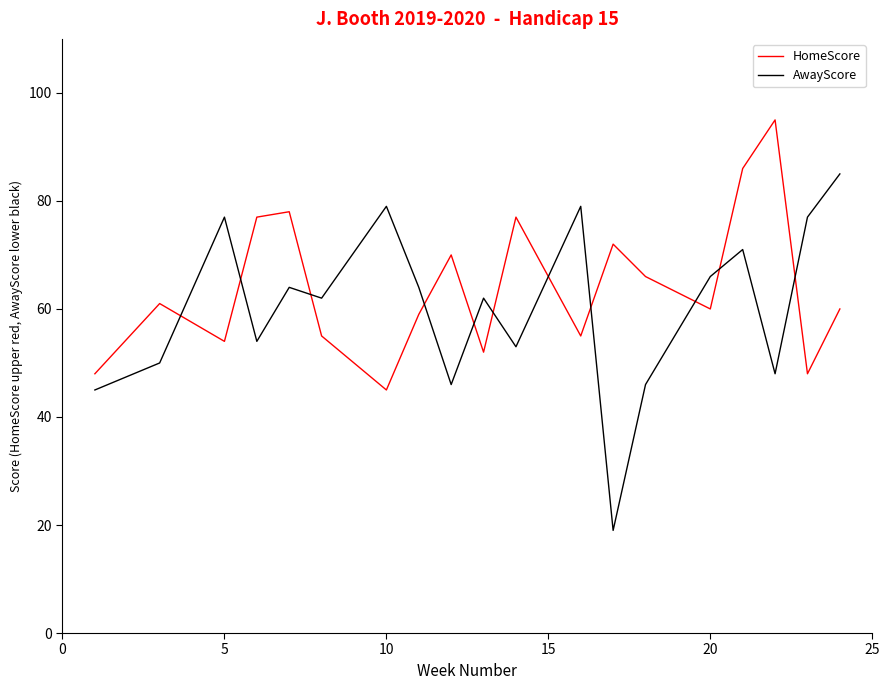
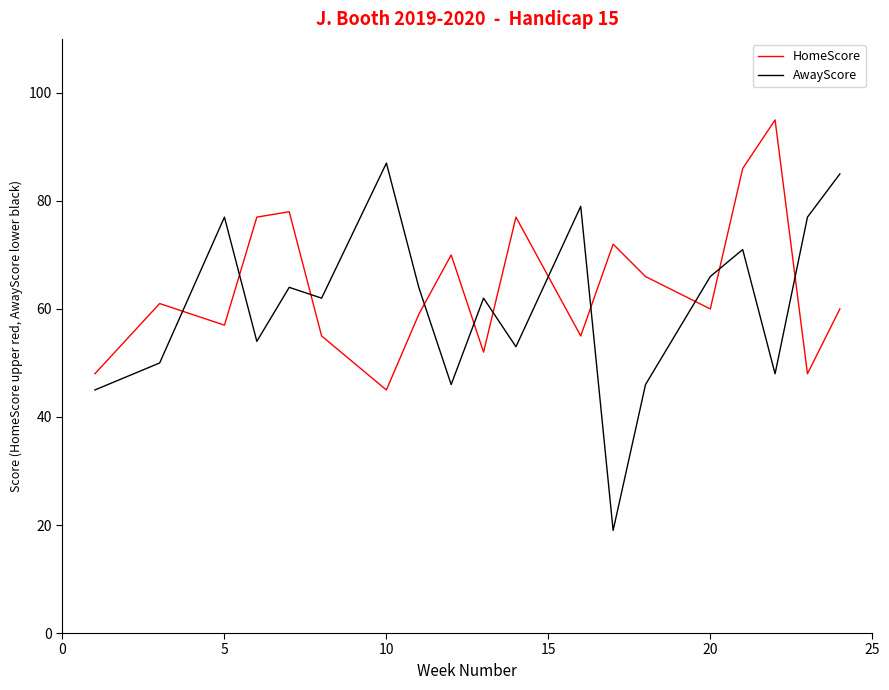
HomeScore, 5: 54 -> 57
AwayScore, 10: 79 -> 87
